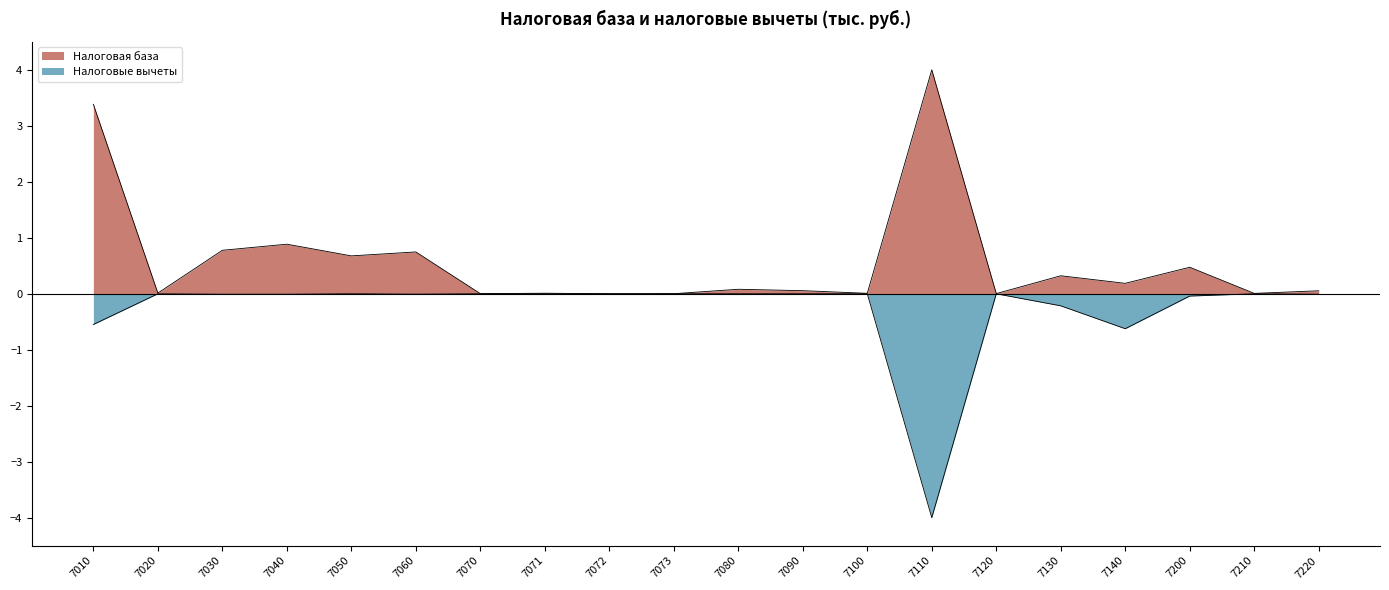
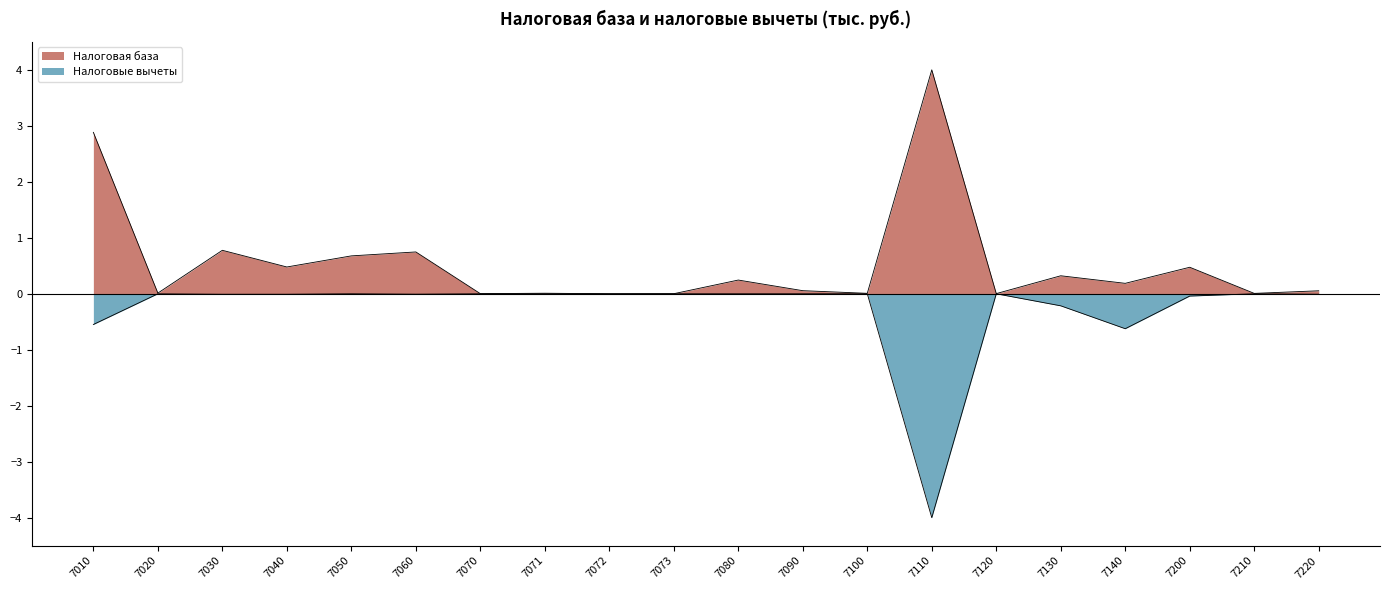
Налоговая база, 7010: 3.4 -> 2.9
Налоговая база, 7040: 0.9 -> 0.5
Налоговая база, 7080: 0.1 -> 0.2
